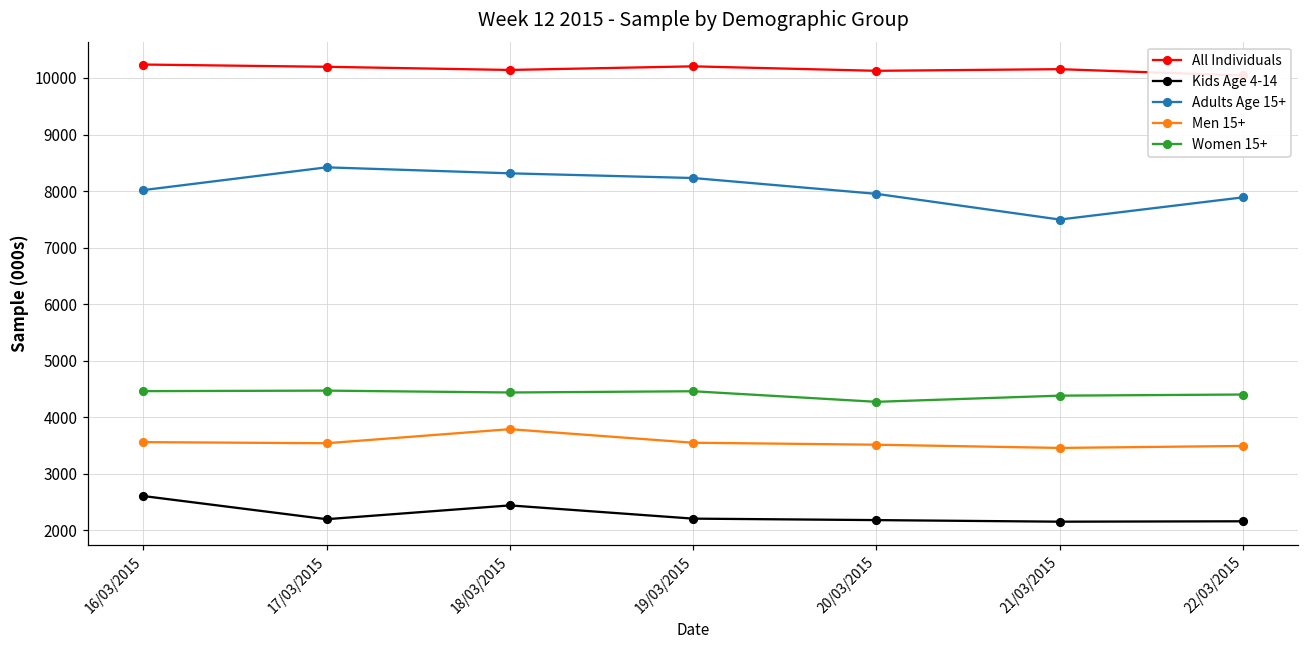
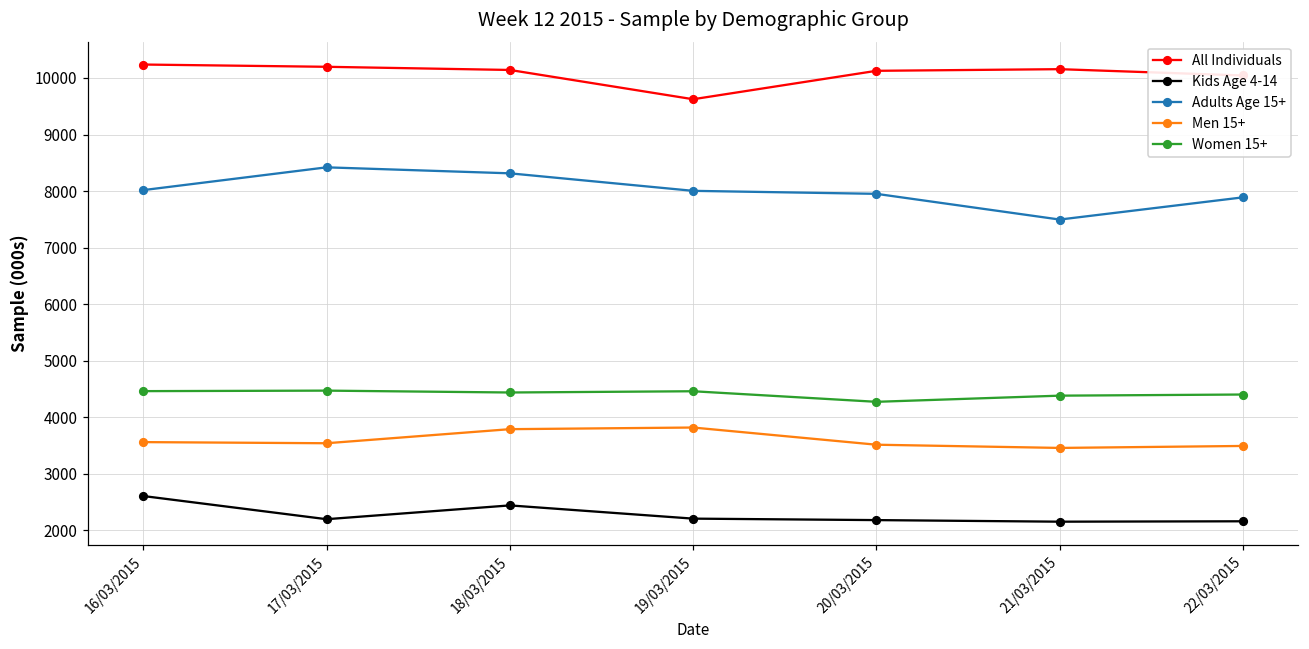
All Individuals, 19/03/2015: 10200 -> 9600
Adults Age 15+, 19/03/2015: 8200 -> 8000
Men 15+, 19/03/2015: 3500 -> 3800
